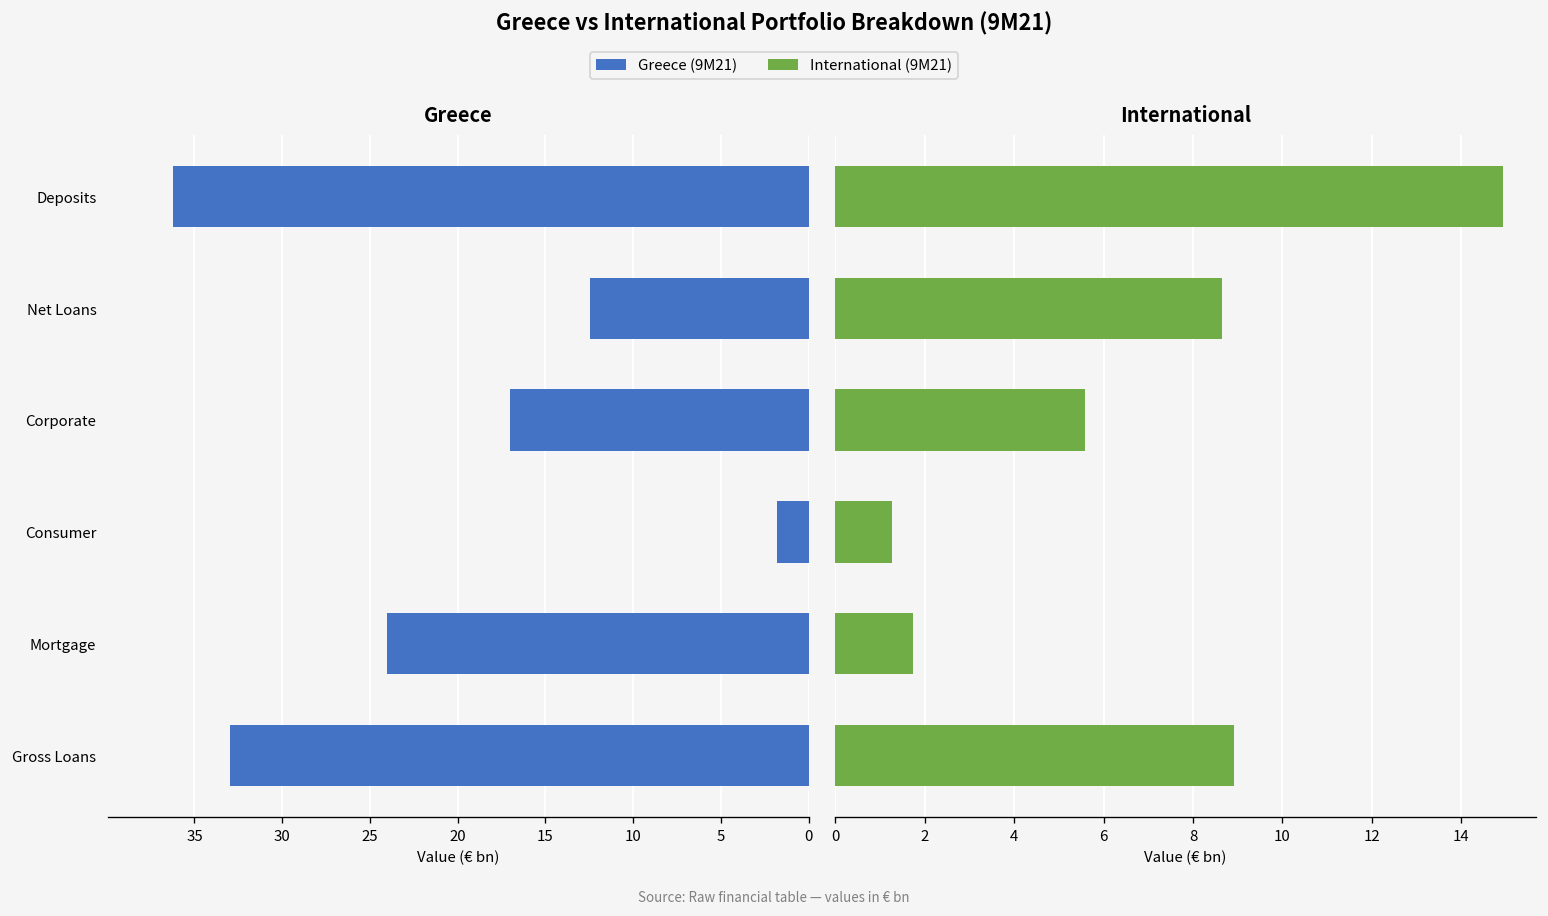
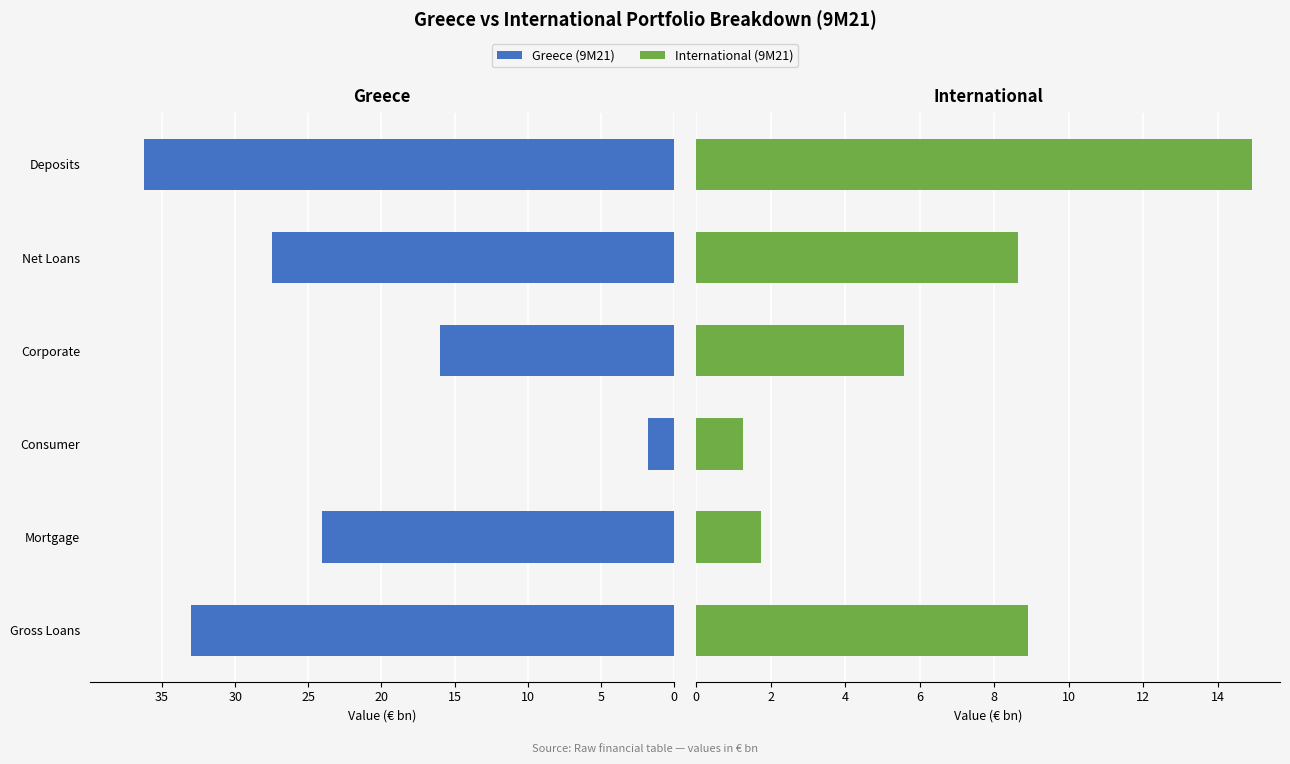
Greece, Net Loans: 12.5 -> 27.5
Greece, Corporate: 17.0 -> 16.0
